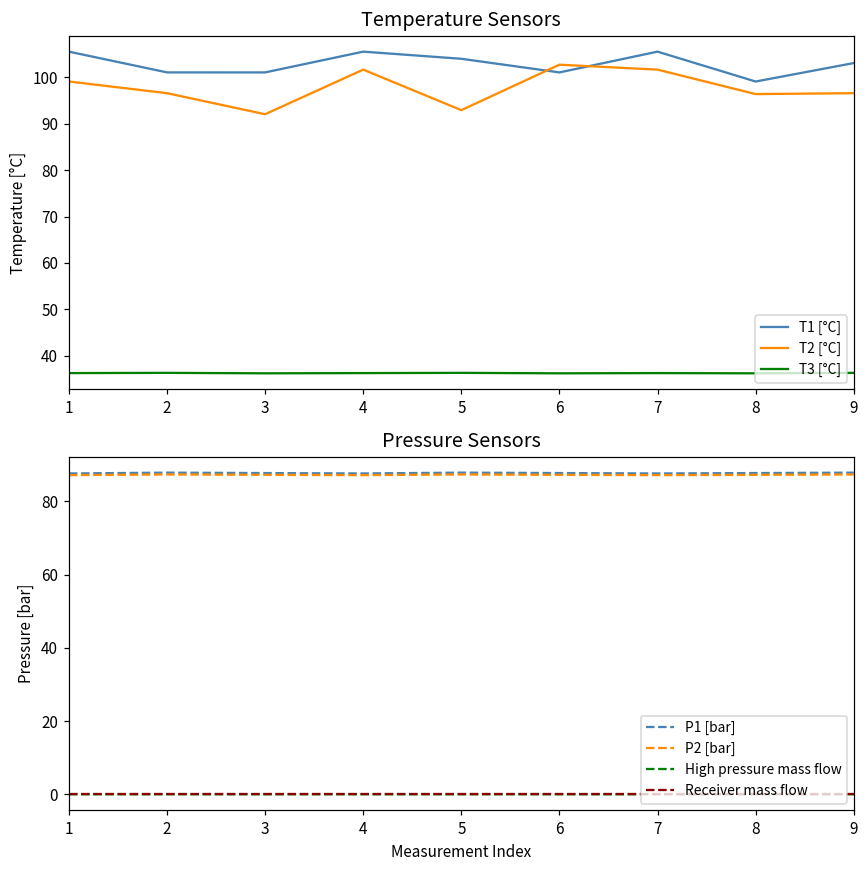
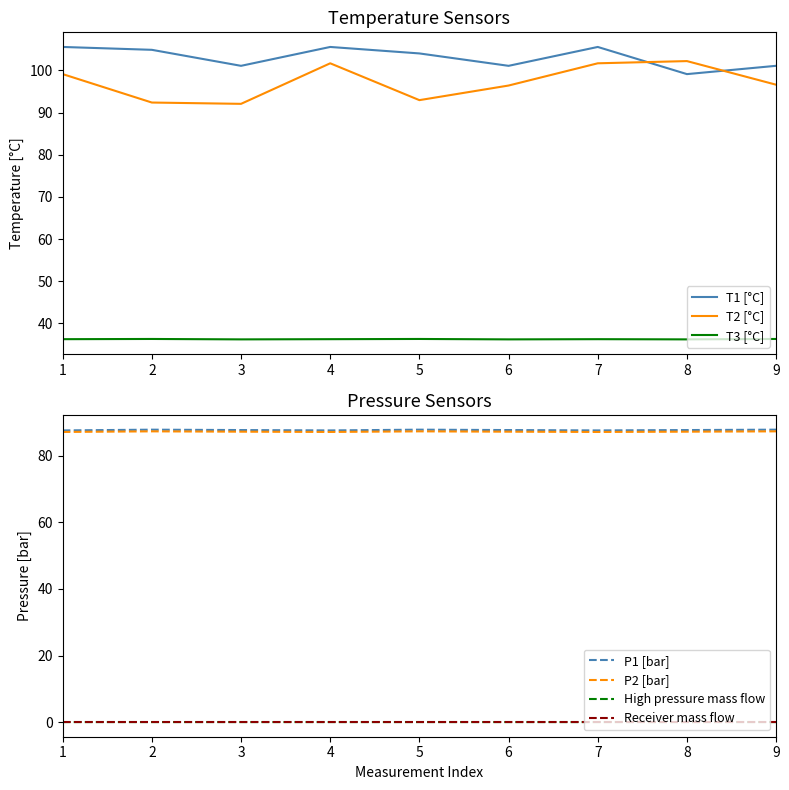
Temperature Sensors, T1 [°C], 2: 101 -> 105
Temperature Sensors, T2 [°C], 2: 97 -> 92
Temperature Sensors, T2 [°C], 6: 103 -> 96
Temperature Sensors, T2 [°C], 8: 96 -> 102
Temperature Sensors, T1 [°C], 9: 103 -> 101
